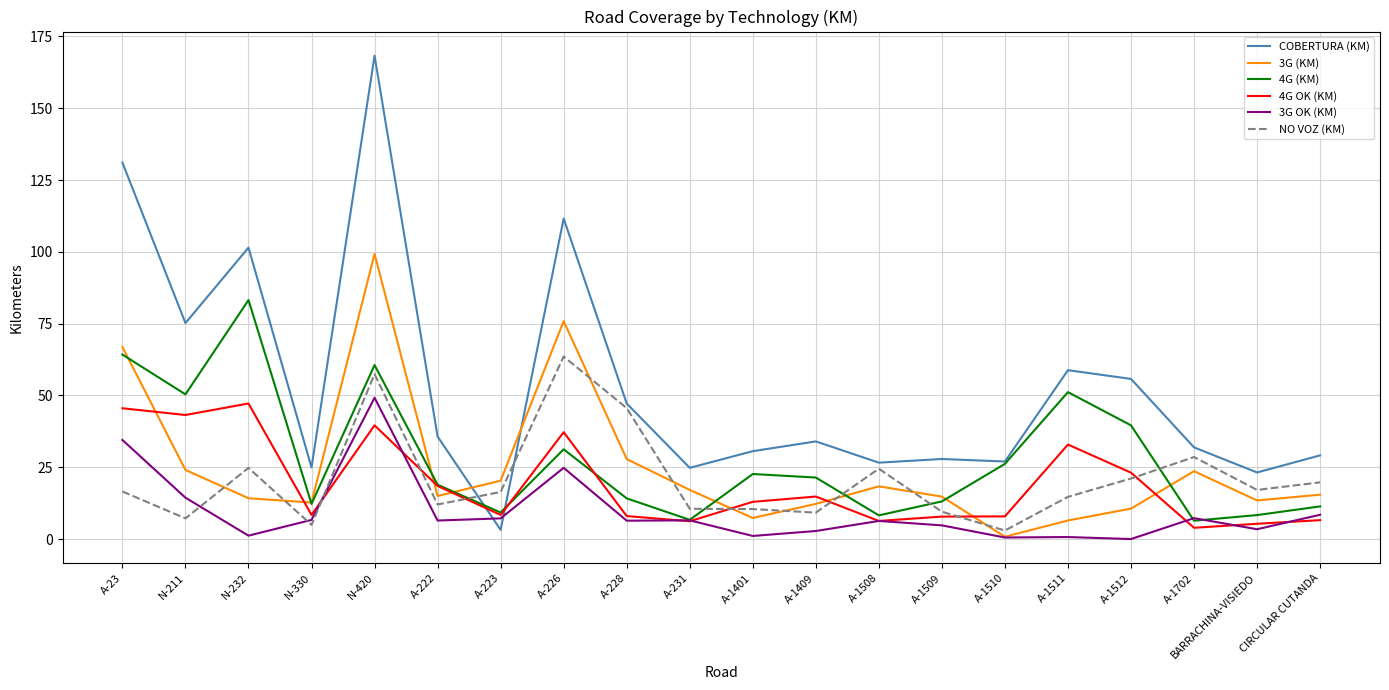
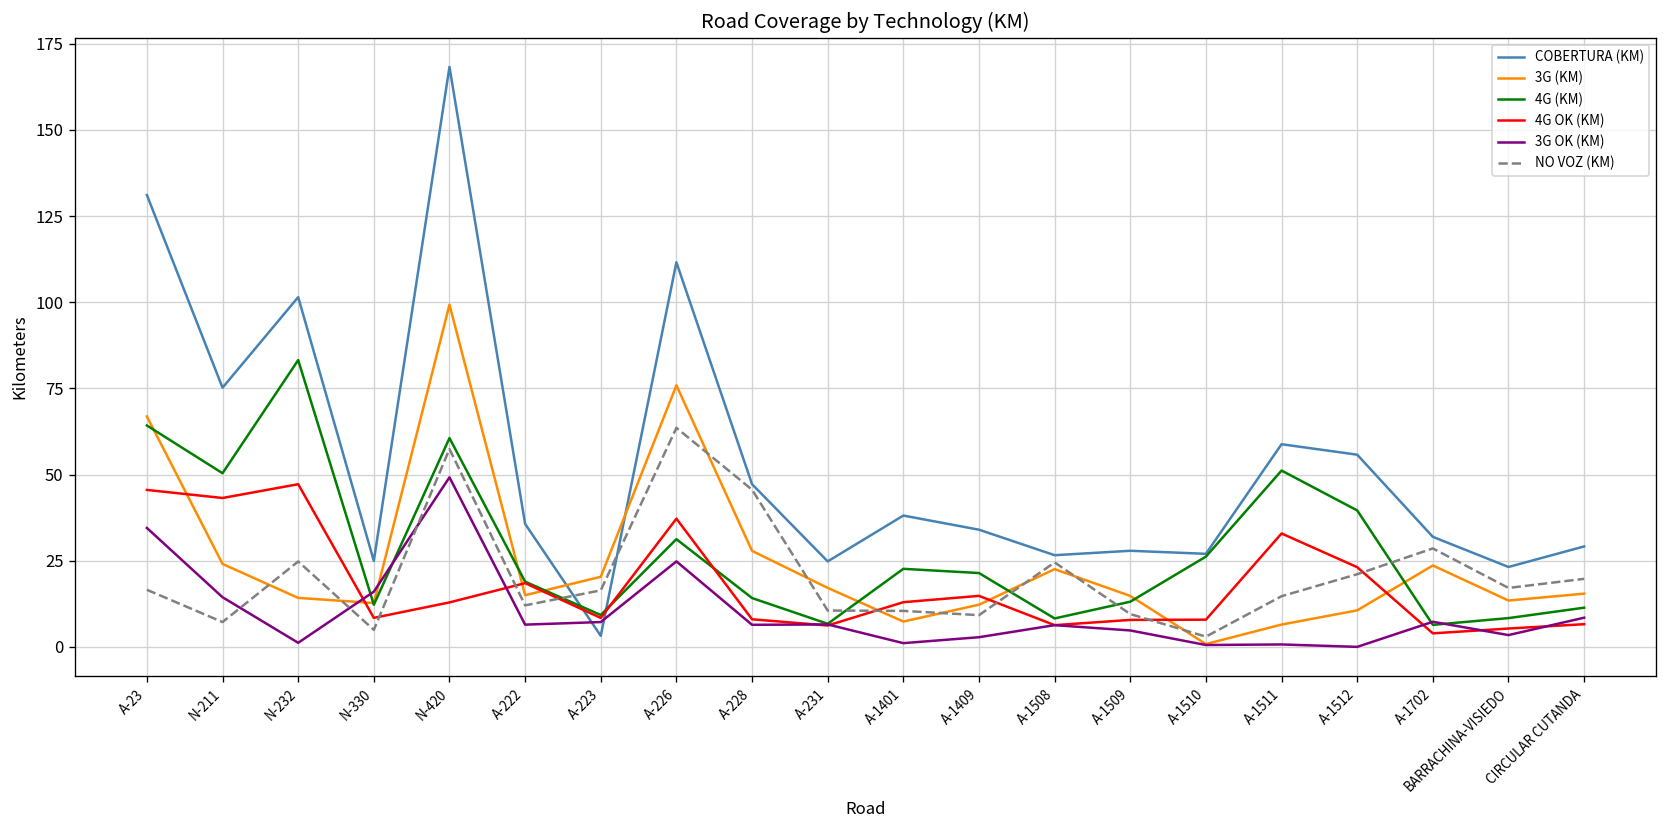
3G OK (KM), N-330: 7 -> 16
4G OK (KM), N-420: 40 -> 13
COBERTURA (KM), A-1401: 31 -> 38
3G (KM), A-1508: 18 -> 23
